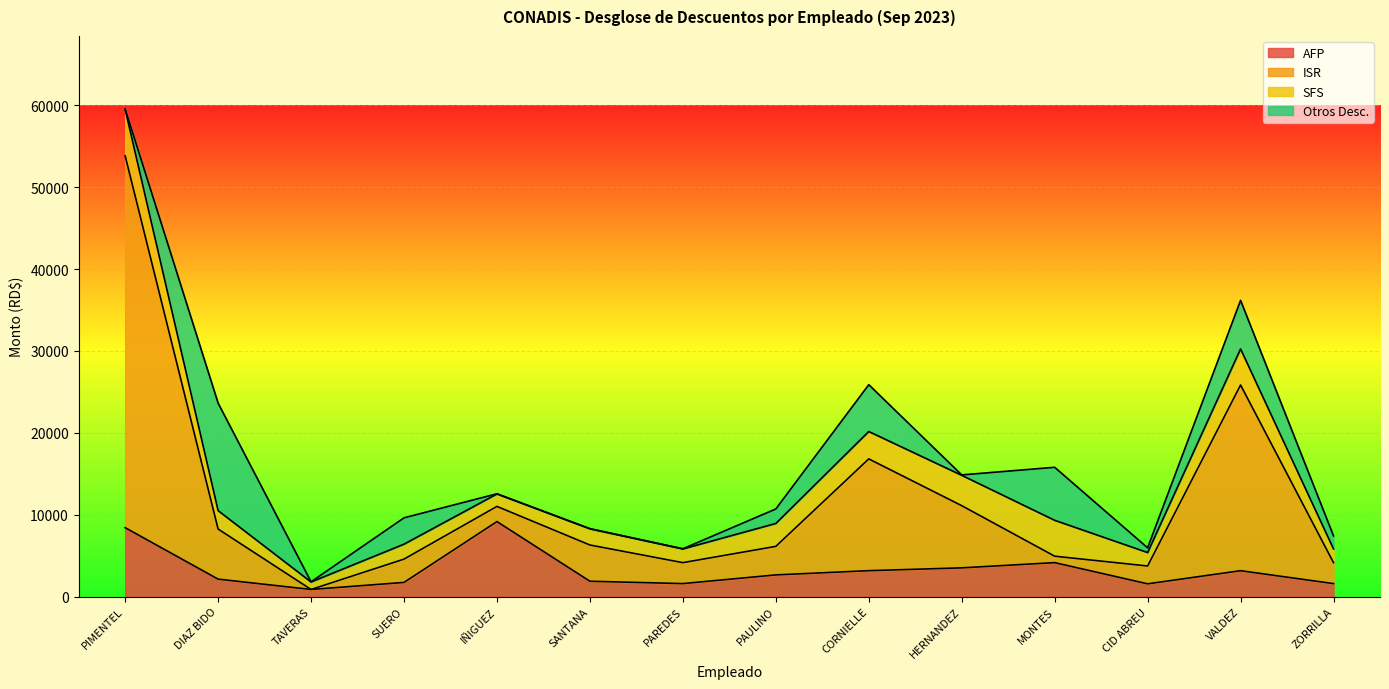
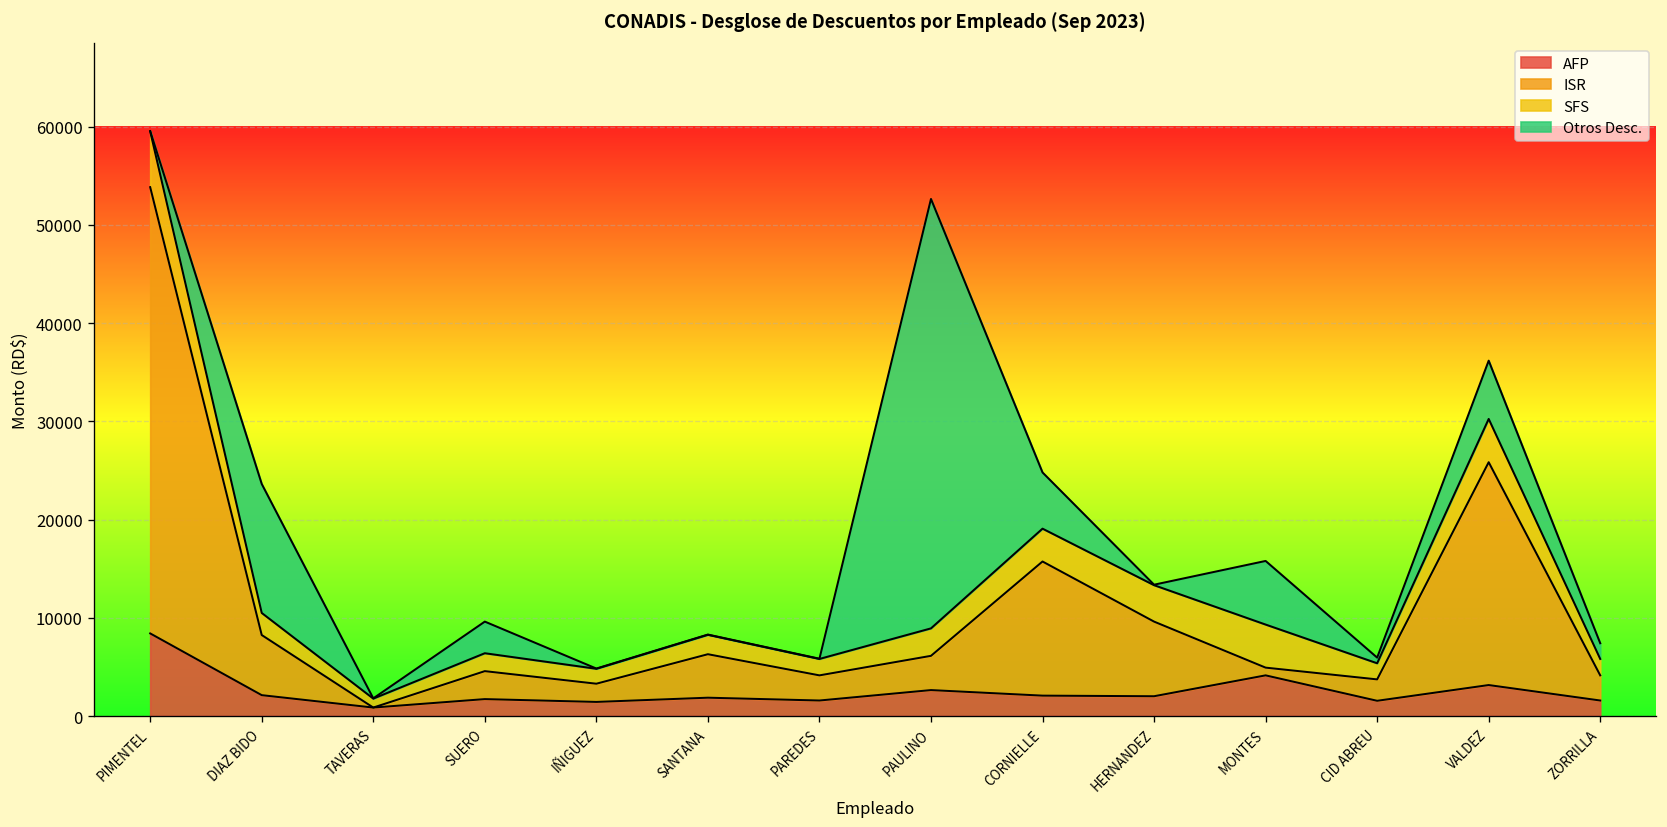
AFP, IÑIGUEZ: 9000 -> 1000
Otros Desc., PAULINO: 2000 -> 44000
AFP, CORNIELLE: 3000 -> 2000
AFP, HERNANDEZ: 4000 -> 2000
